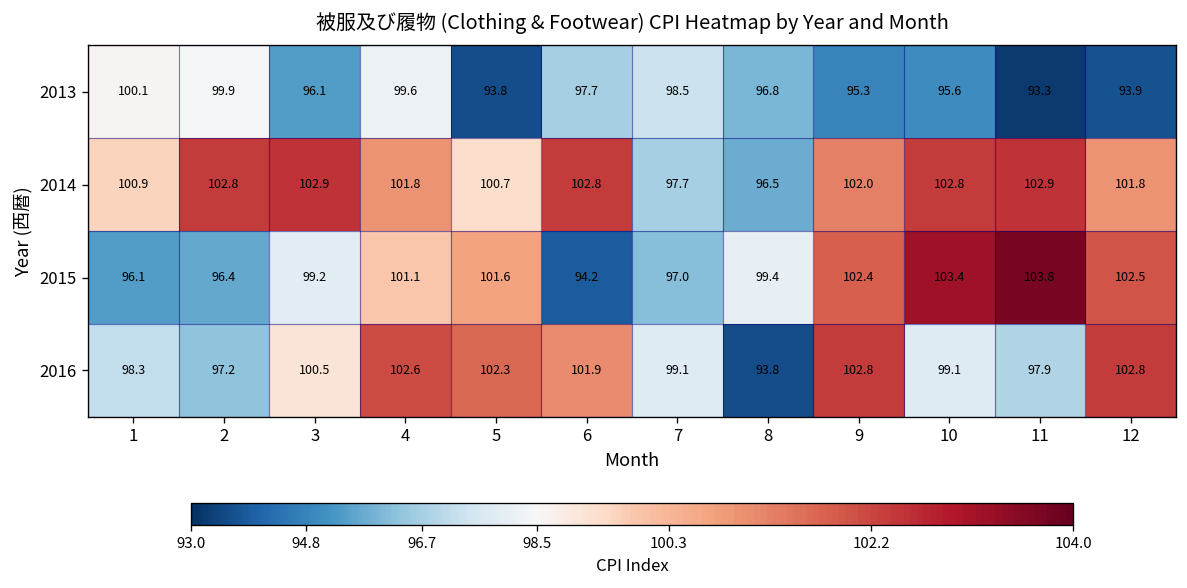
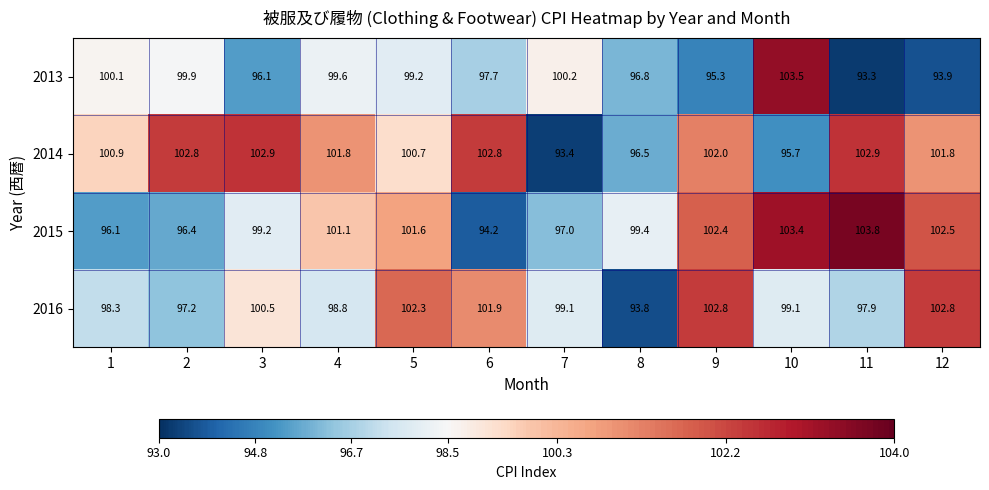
2013, 5: 93.8 -> 99.2
2013, 7: 98.5 -> 100.2
2013, 10: 95.6 -> 103.5
2014, 7: 97.7 -> 93.4
2014, 10: 102.8 -> 95.7
2016, 4: 102.6 -> 98.8
